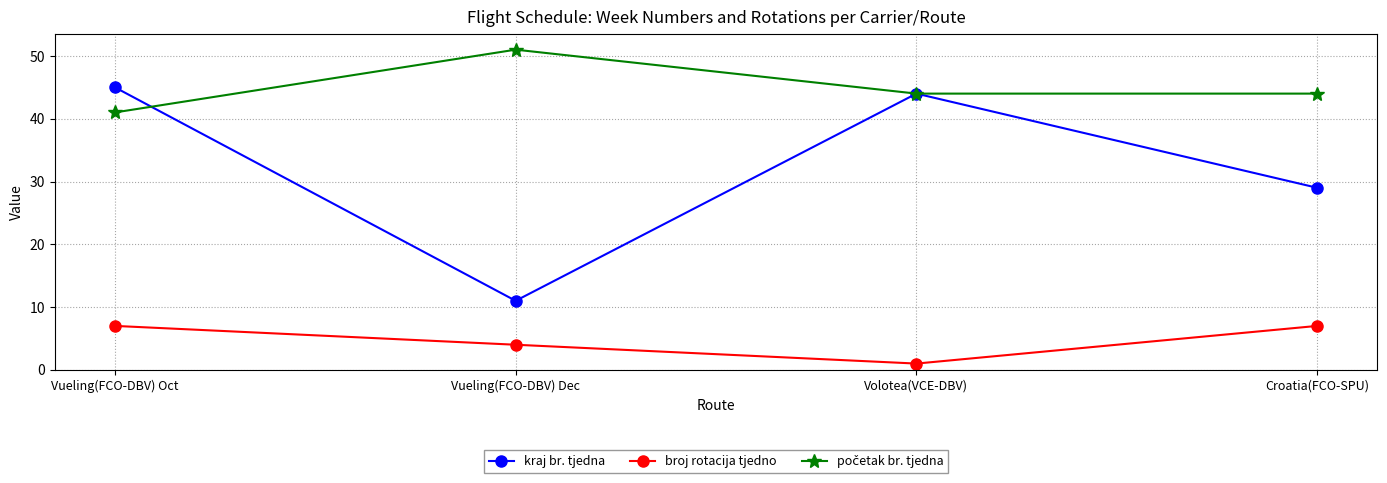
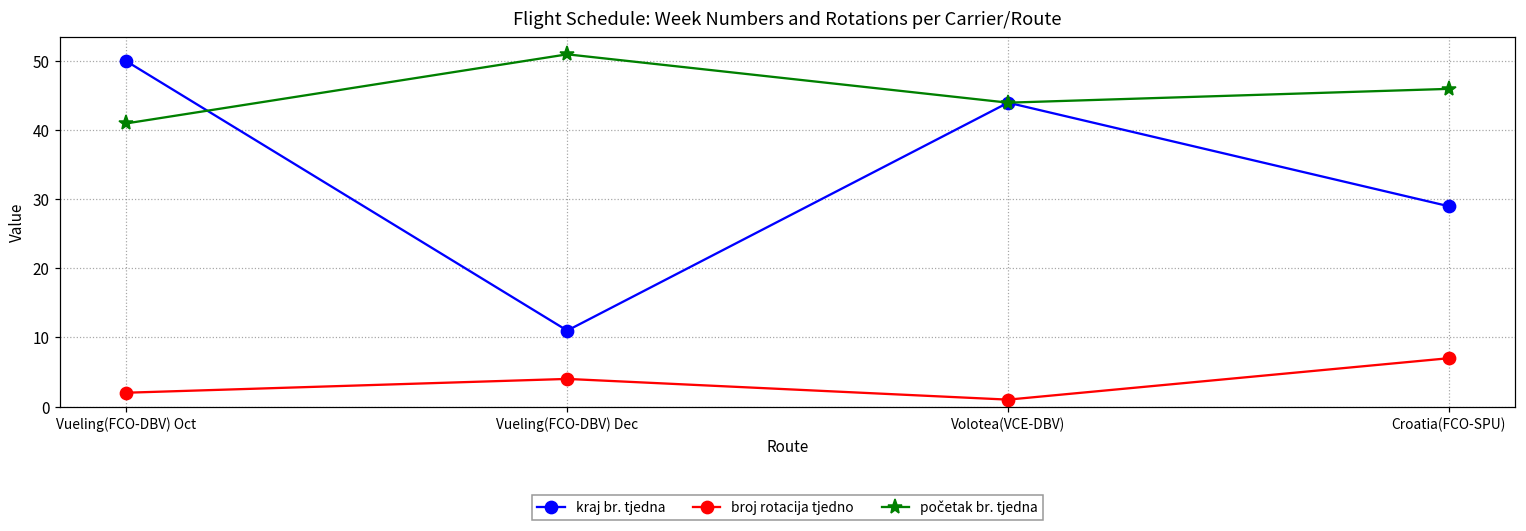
kraj br. tjedna, Vueling(FCO-DBV) Oct: 45 -> 50
broj rotacija tjedno, Vueling(FCO-DBV) Oct: 7 -> 2
početak br. tjedna, Croatia(FCO-SPU): 44 -> 46
